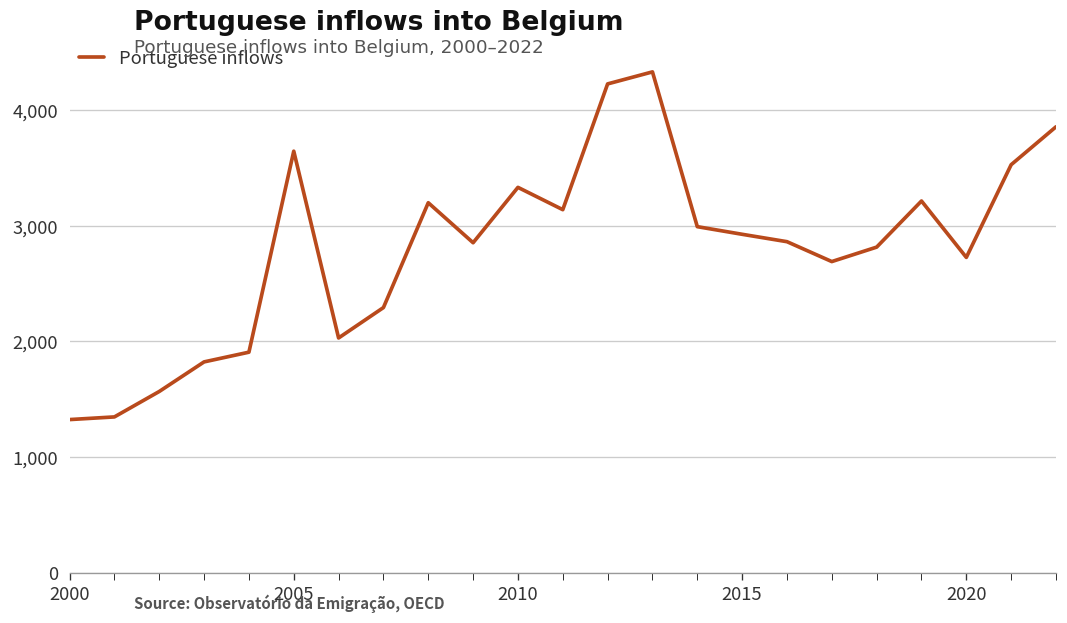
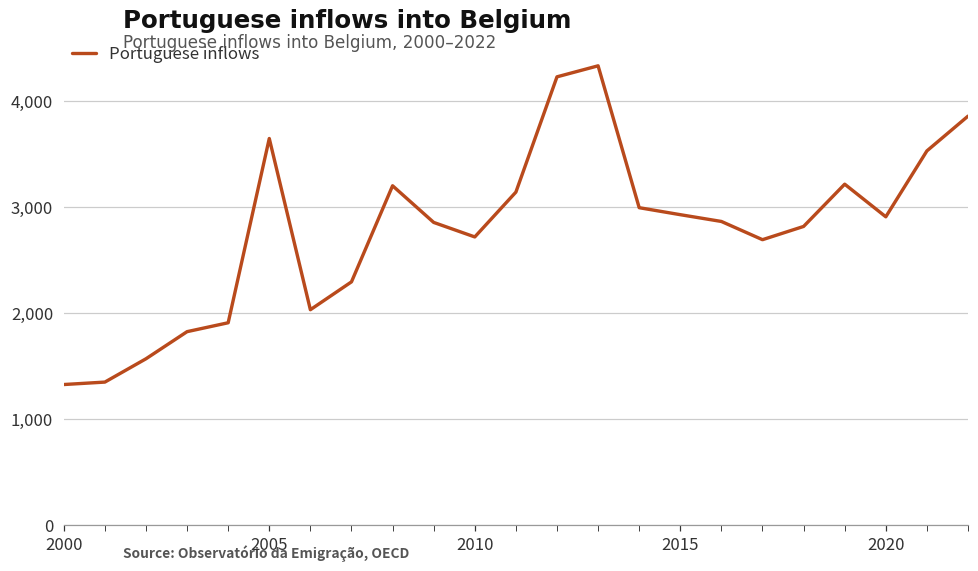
2010: 3,300 -> 2,700
2020: 2,700 -> 2,900
